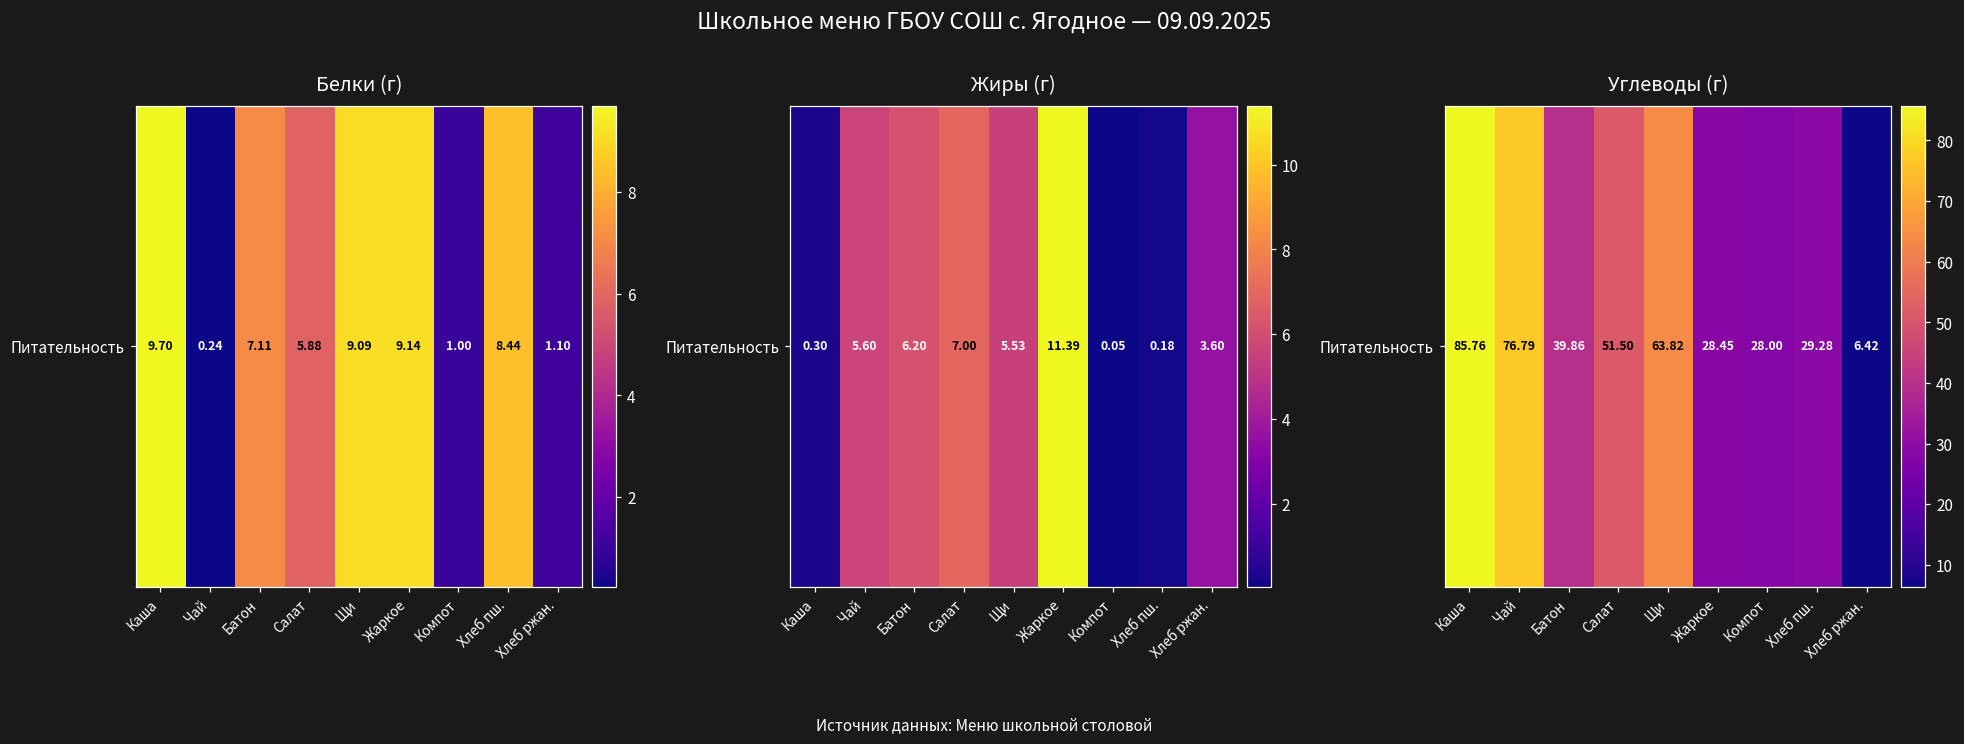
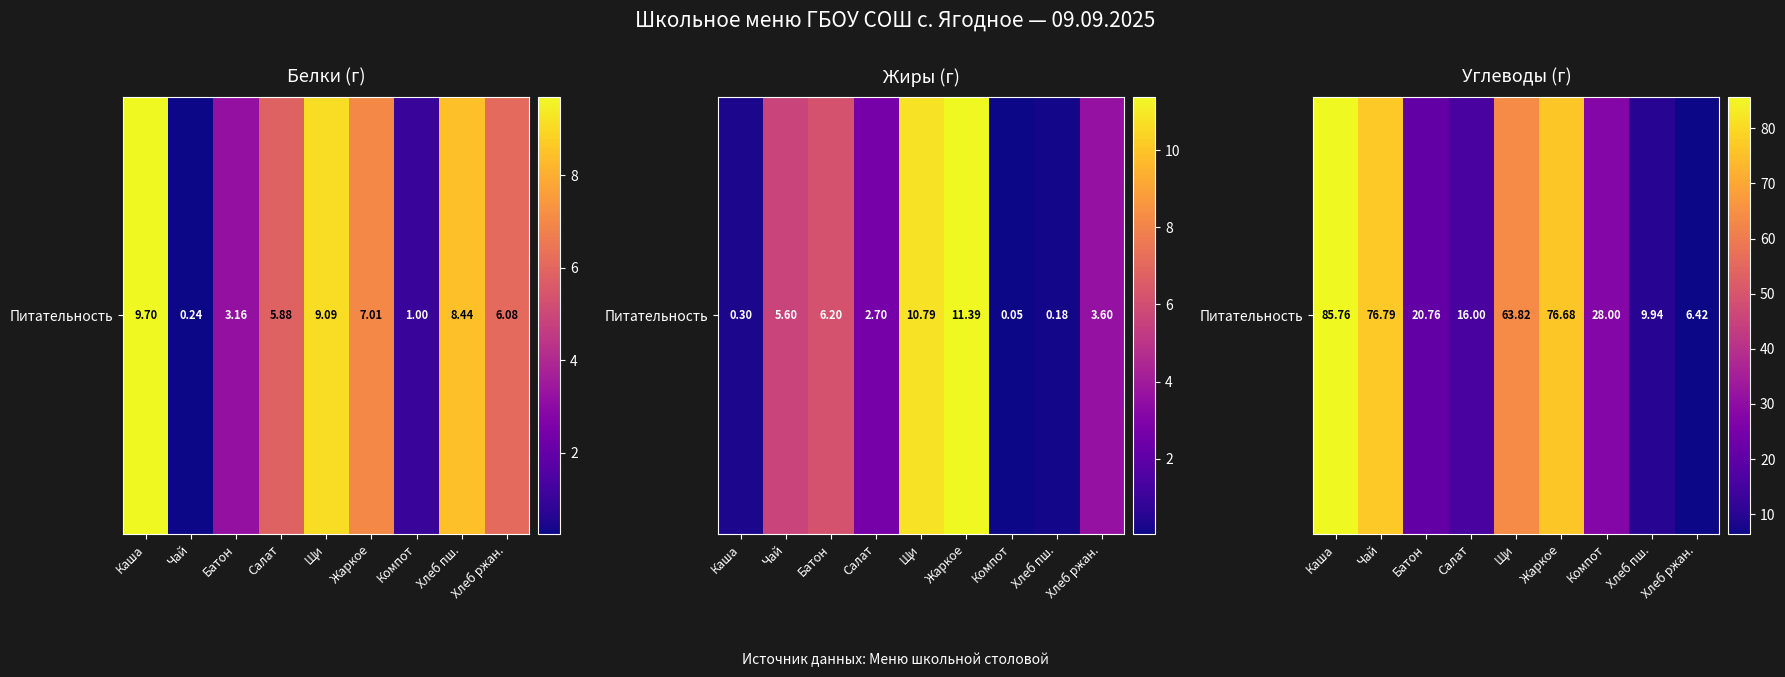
Белки (г), Питательность, Батон: 7.11 -> 3.16
Белки (г), Питательность, Жаркое: 9.14 -> 7.01
Белки (г), Питательность, Хлеб ржан.: 1.10 -> 6.08
Жиры (г), Питательность, Салат: 7.00 -> 2.70
Жиры (г), Питательность, Щи: 5.53 -> 10.79
Углеводы (г), Питательность, Батон: 39.86 -> 20.76
Углеводы (г), Питательность, Салат: 51.50 -> 16.00
Углеводы (г), Питательность, Жаркое: 28.45 -> 76.68
Углеводы (г), Питательность, Хлеб пш.: 29.28 -> 9.94
